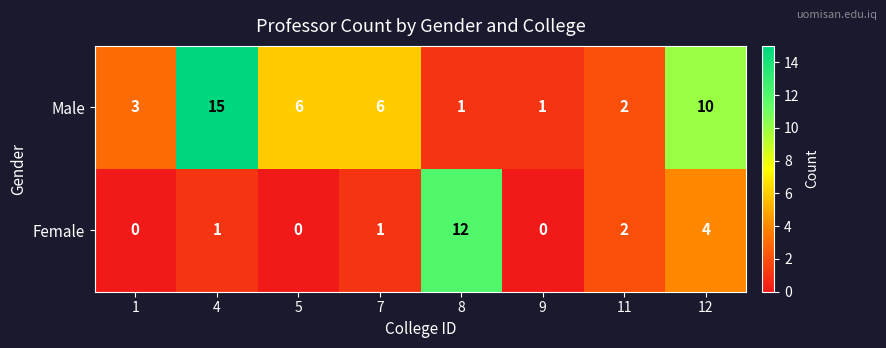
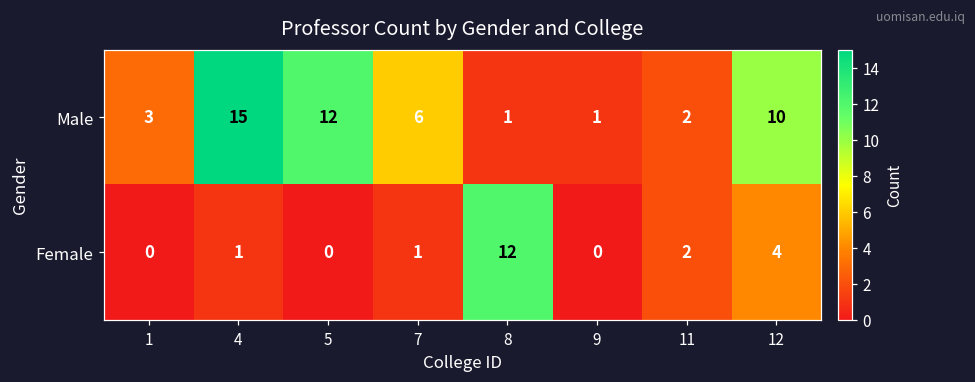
Male, 5: 6 -> 12
